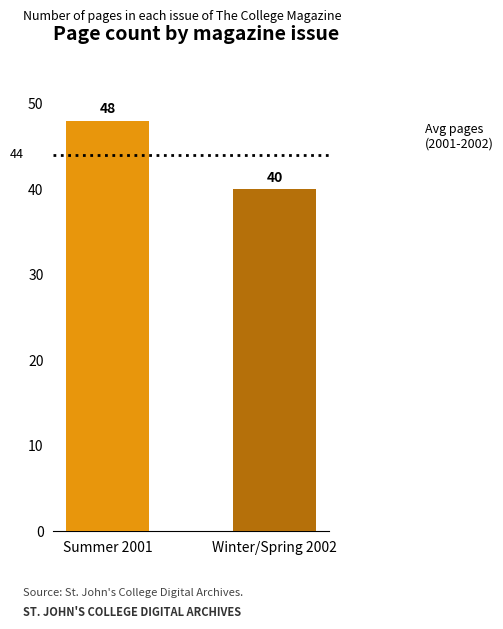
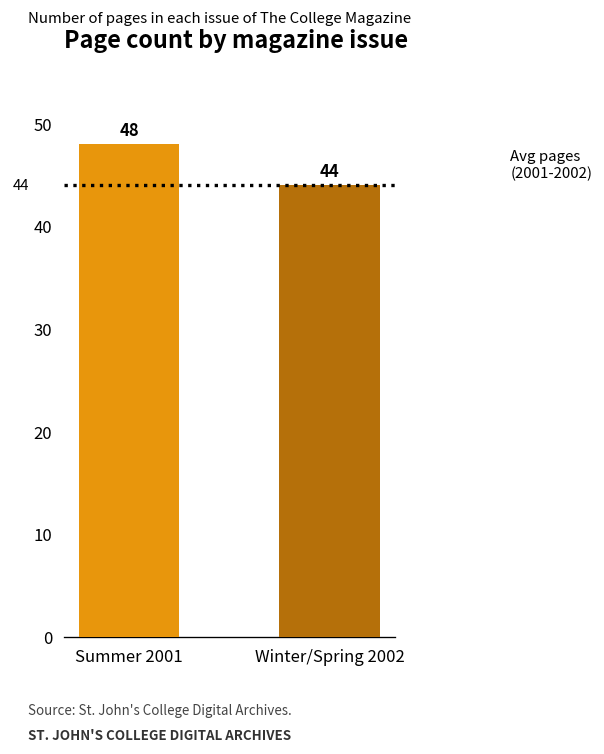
Winter/Spring 2002: 40 -> 44
